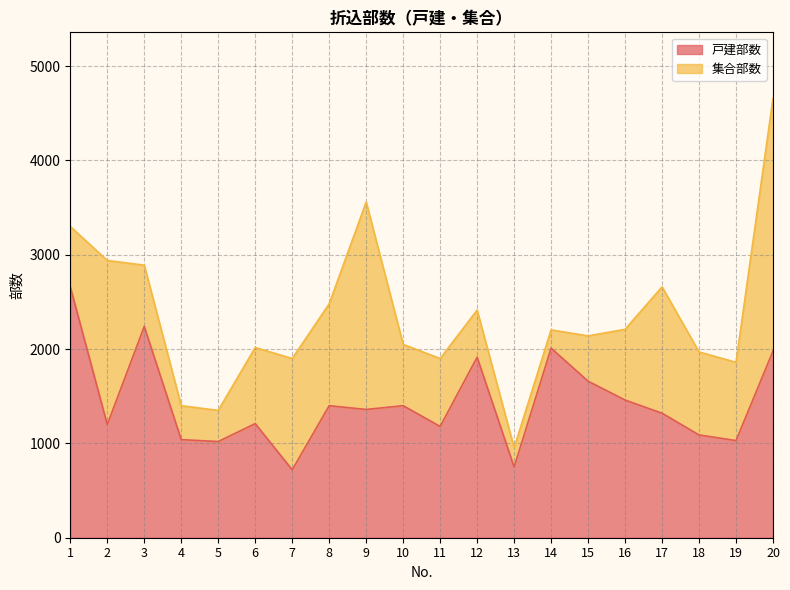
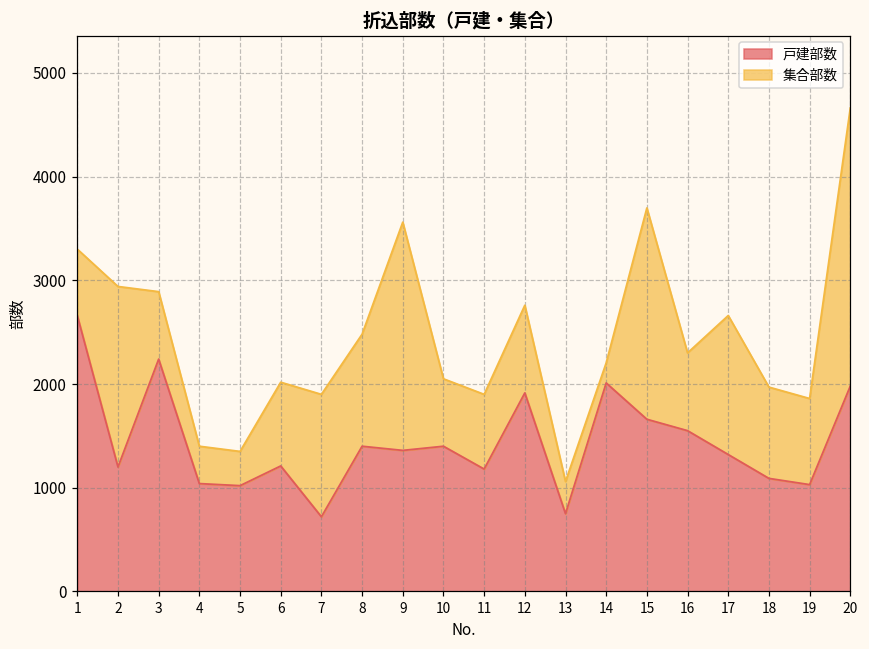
集合部数, 12: 500 -> 800
集合部数, 13: 200 -> 300
集合部数, 15: 500 -> 2000
戸建部数, 16: 1500 -> 1600
